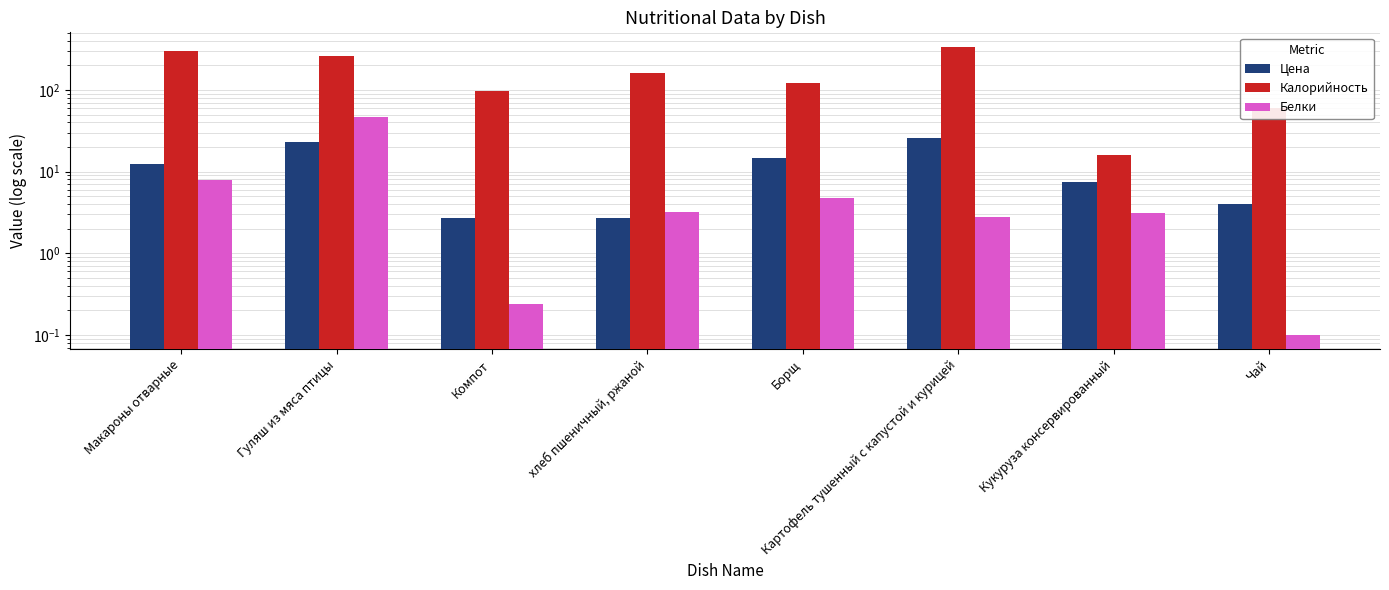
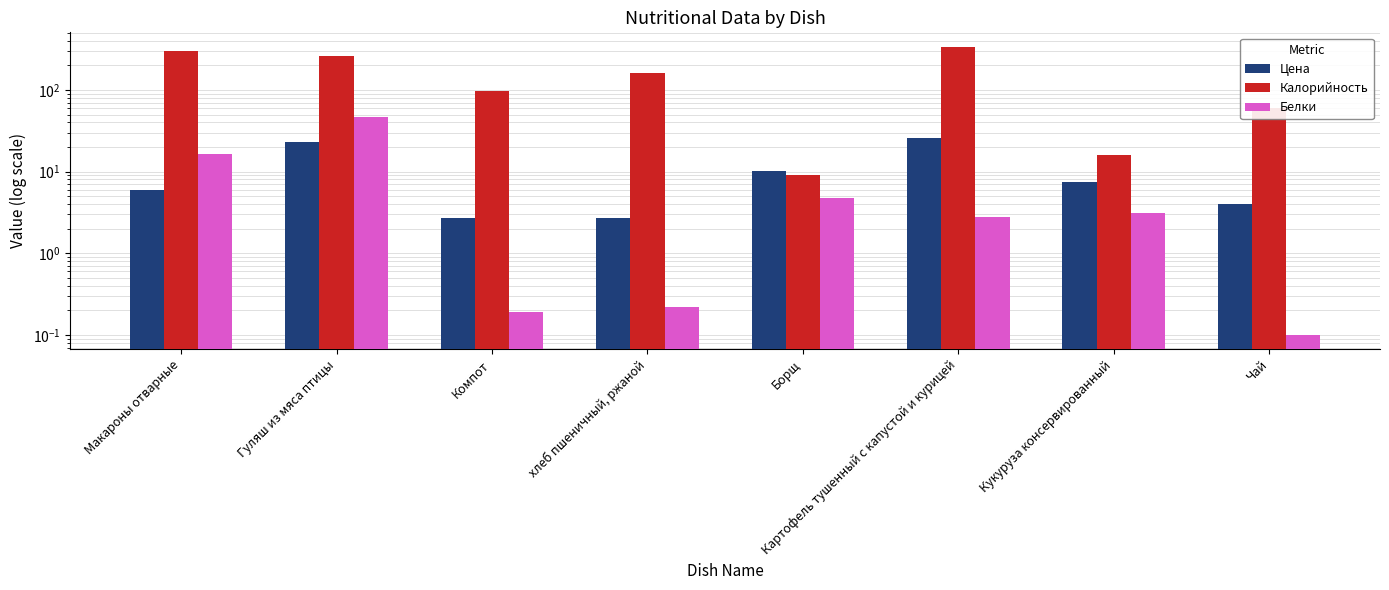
Цена, Макароны отварные: 12 -> 6
Белки, Макароны отварные: 8 -> 16
Белки, Компот: 0.24 -> 0.19
Белки, хлеб пшеничный, ржаной: 3.2 -> 0.22
Цена, Борщ: 15 -> 10
Калорийность, Борщ: 120 -> 9
